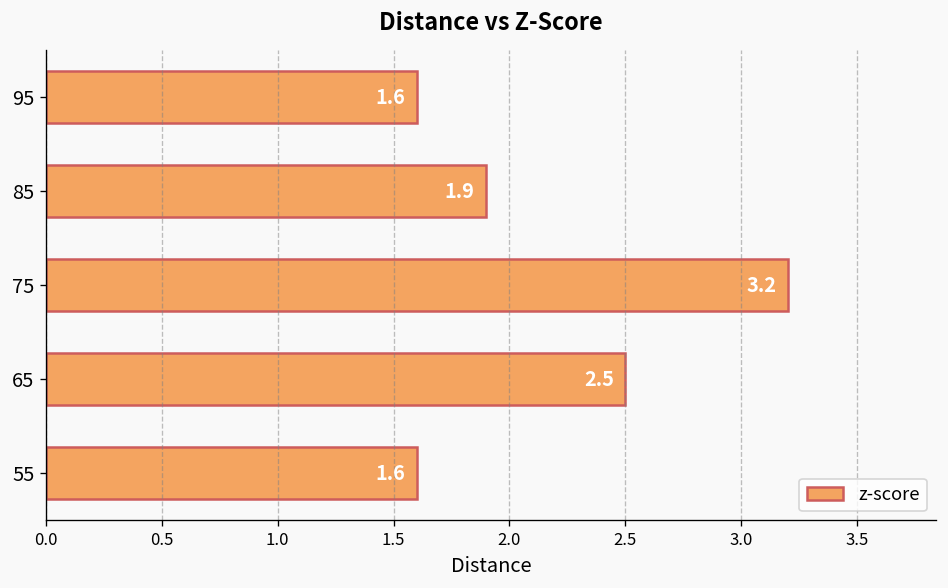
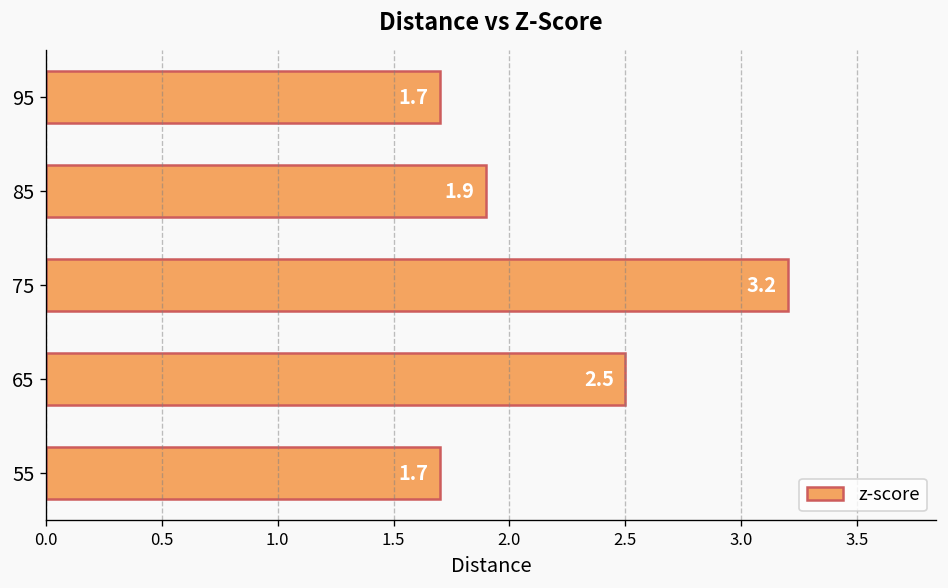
95: 1.6 -> 1.7
55: 1.6 -> 1.7
